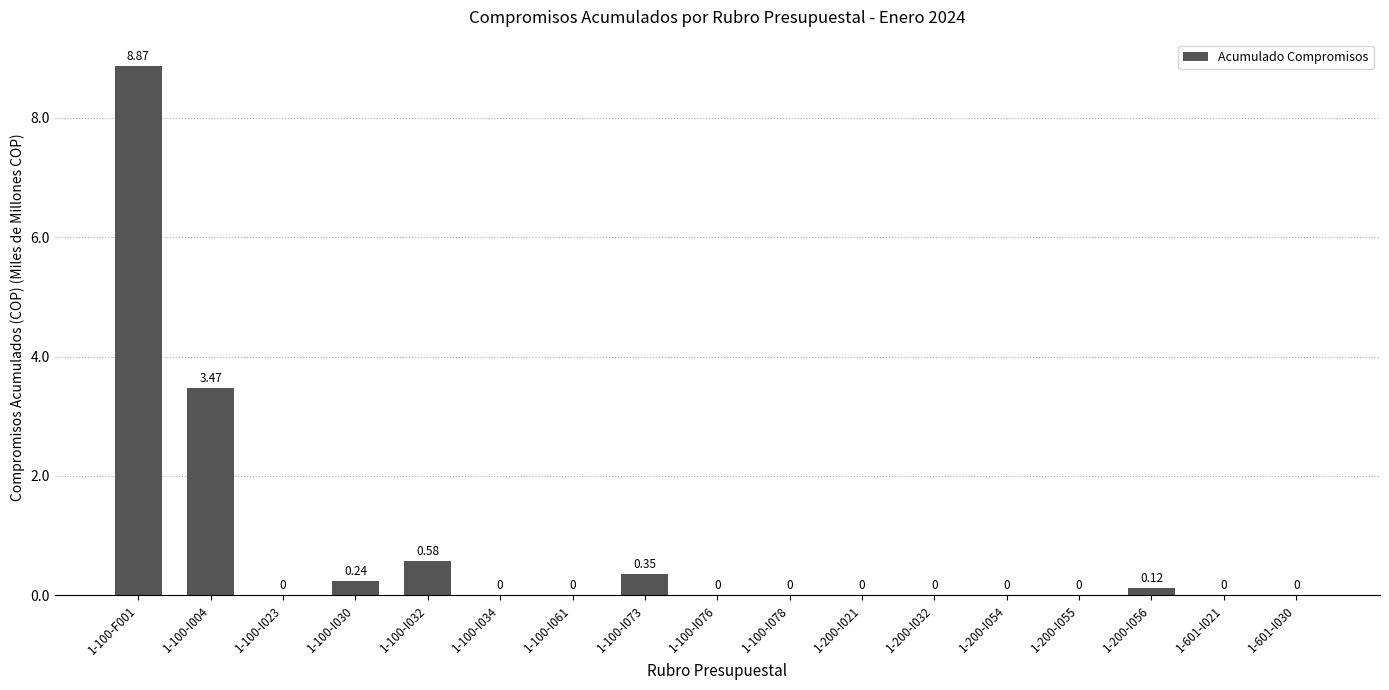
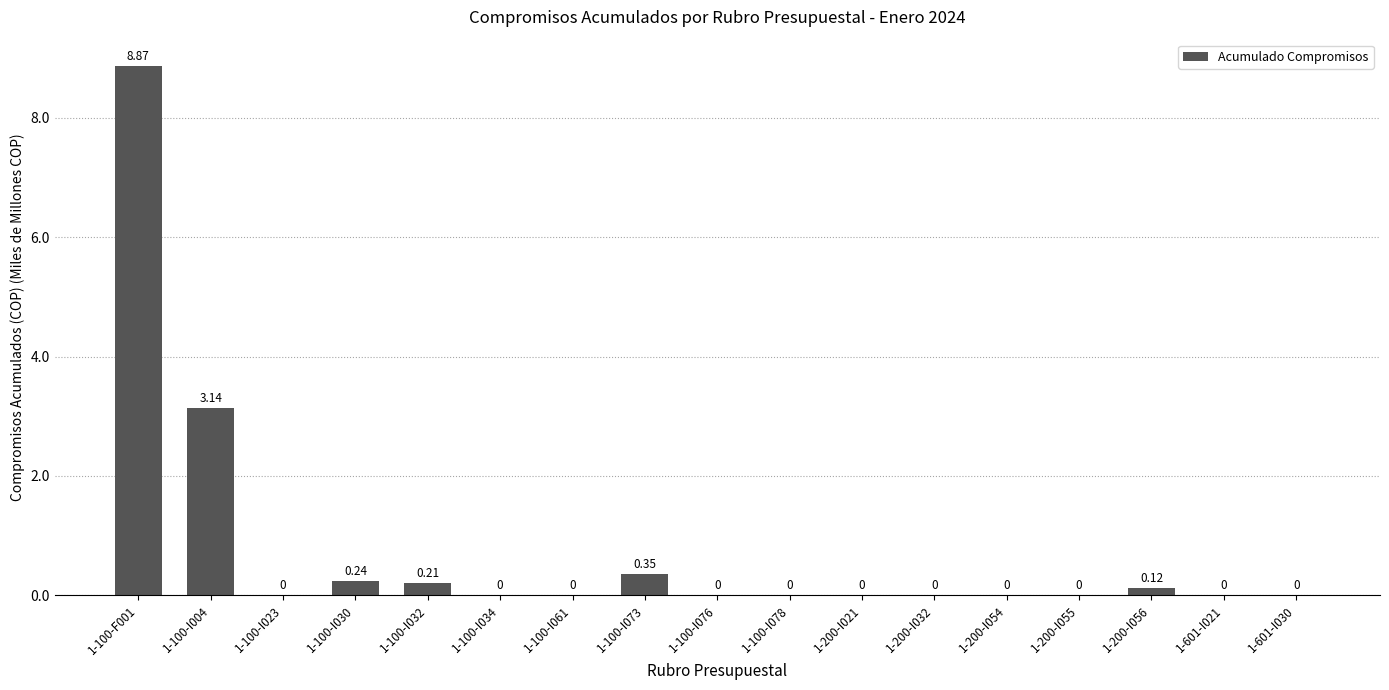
1-100-I004: 3.47 -> 3.14
1-100-I032: 0.58 -> 0.21
